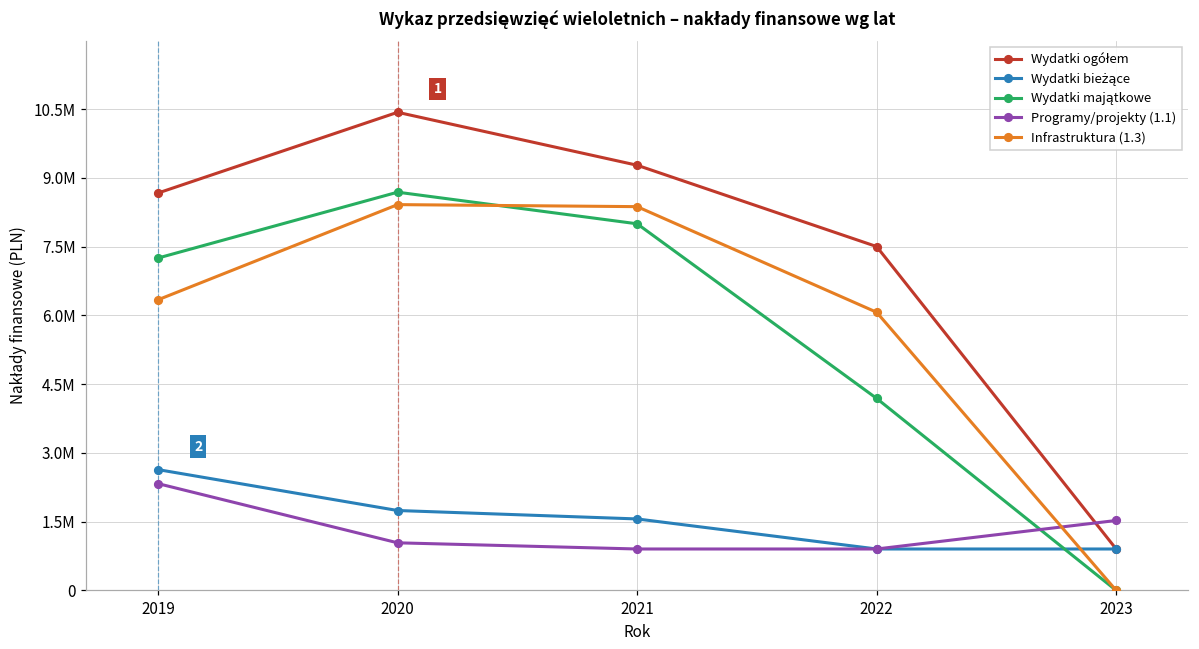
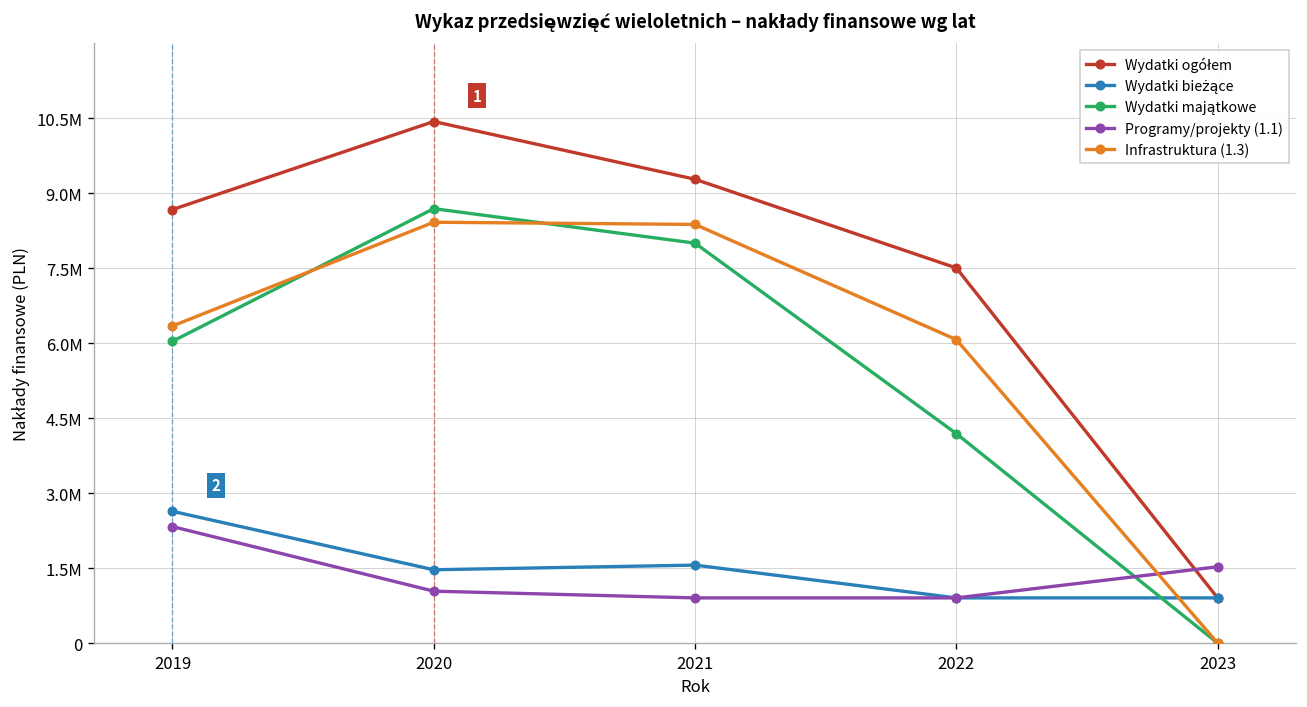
Wydatki majątkowe, 2019: 7300000 -> 6000000
Wydatki bieżące, 2020: 1700000 -> 1500000
